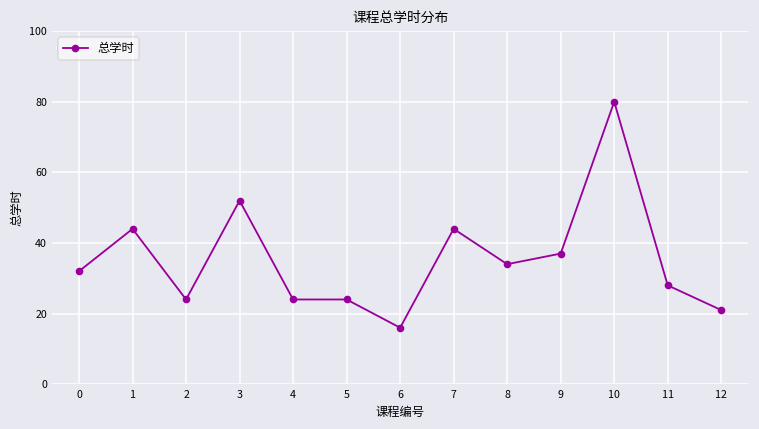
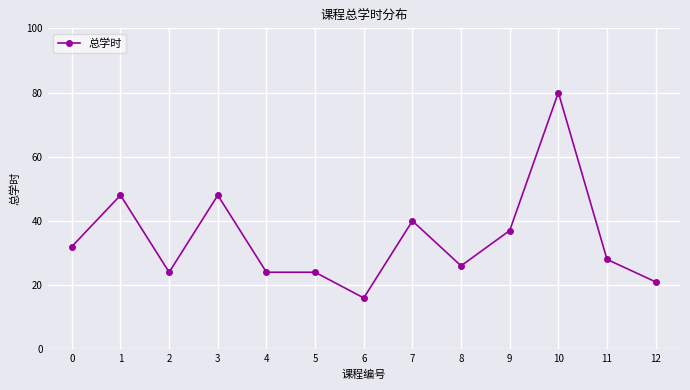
1: 44 -> 48
3: 52 -> 48
7: 44 -> 40
8: 34 -> 26
